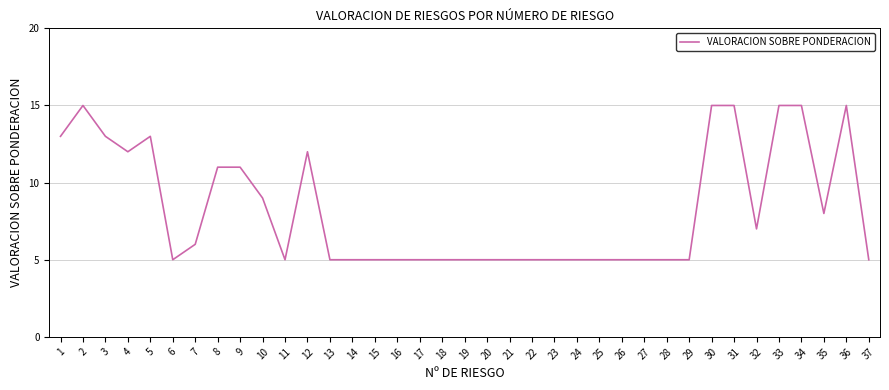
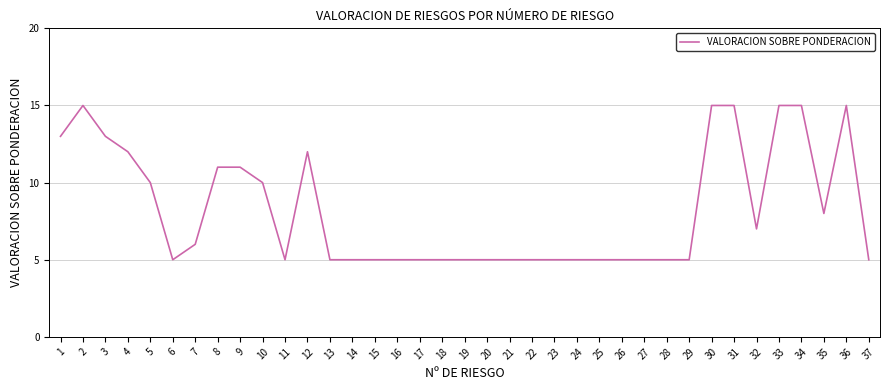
5: 13 -> 10
10: 9 -> 10
